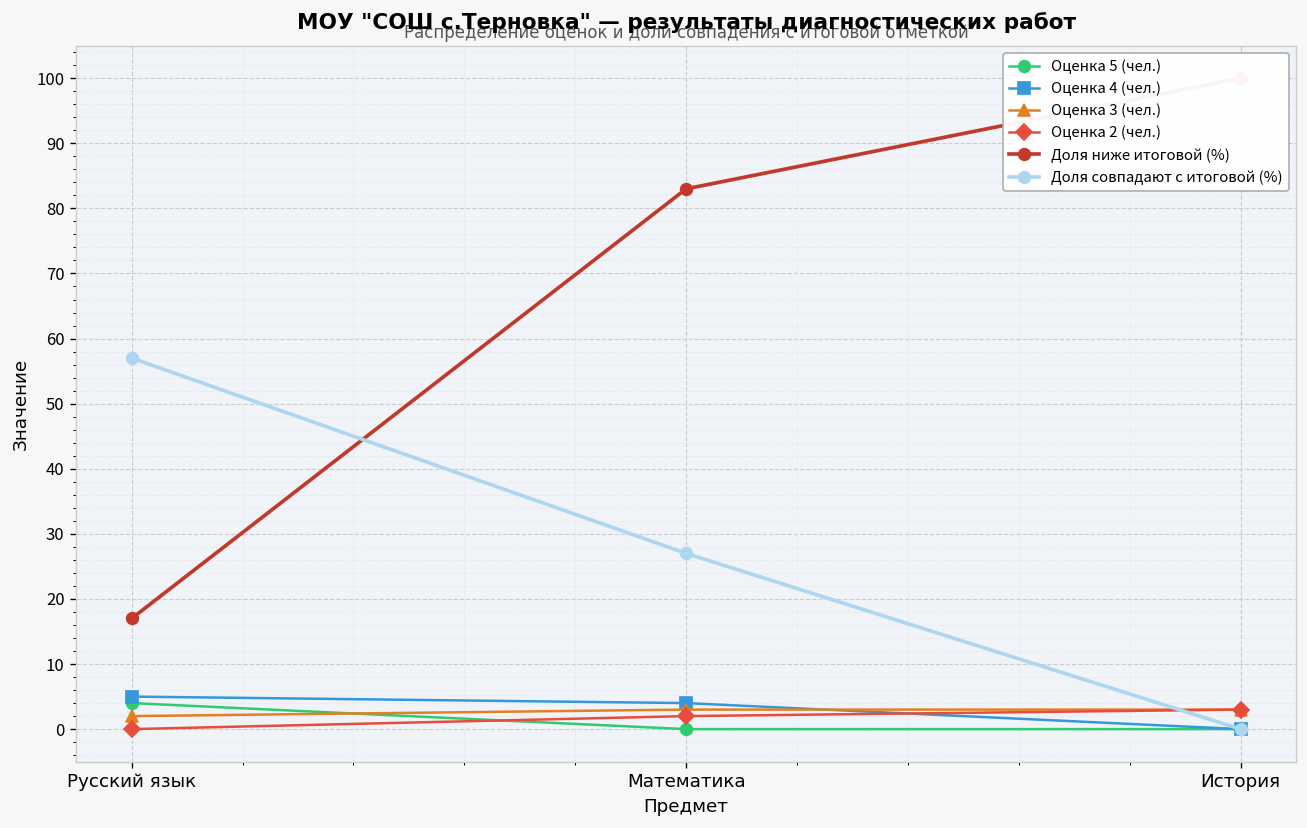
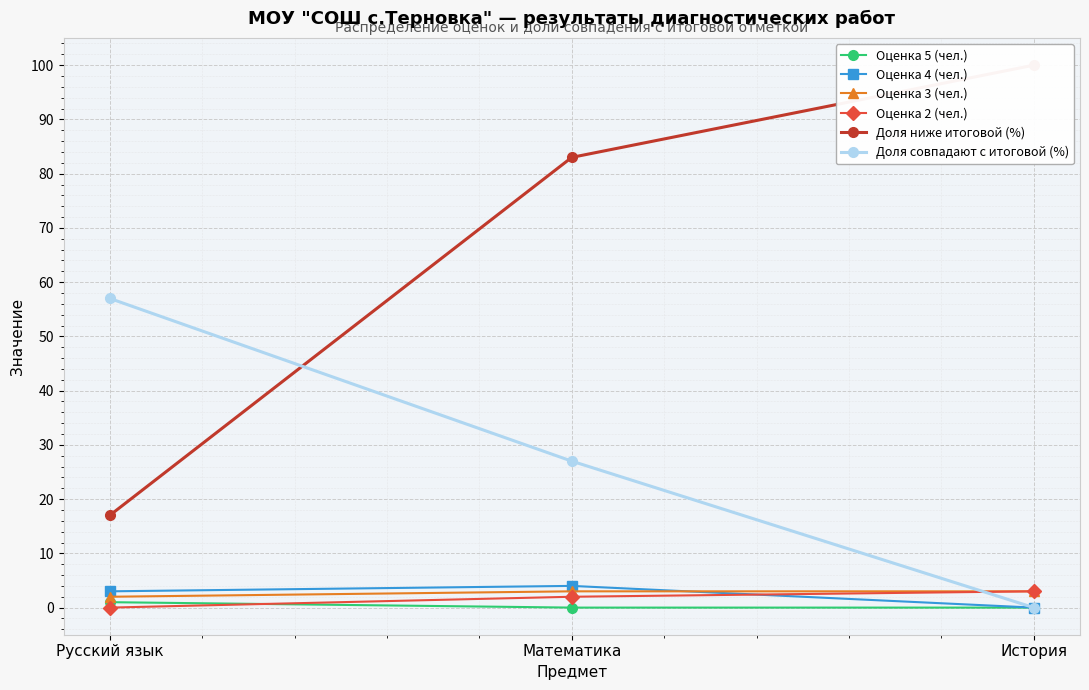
Оценка 5 (чел.), Русский язык: 4 -> 1
Оценка 4 (чел.), Русский язык: 5 -> 3
